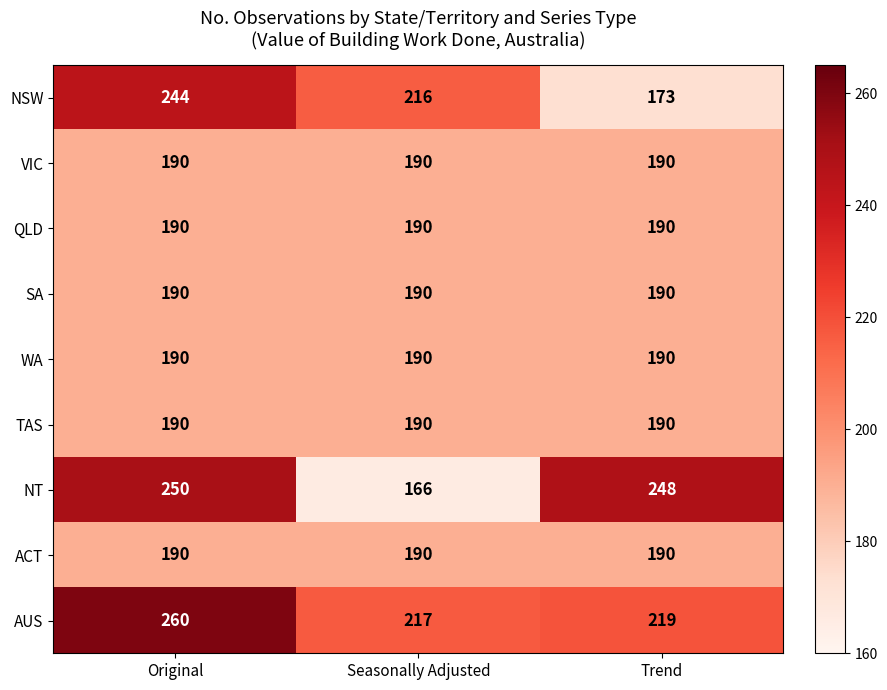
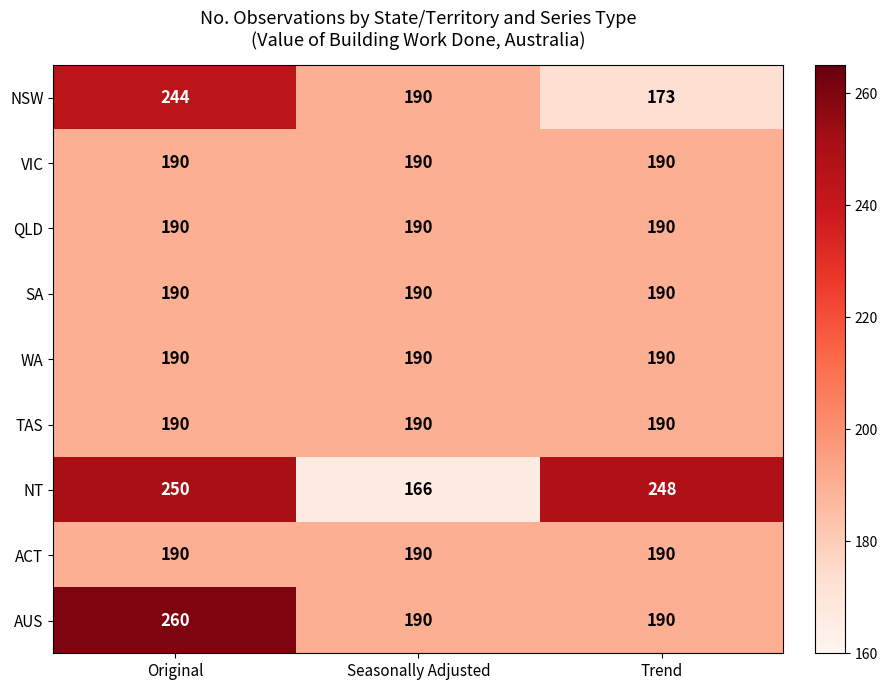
NSW, Seasonally Adjusted: 216 -> 190
AUS, Seasonally Adjusted: 217 -> 190
AUS, Trend: 219 -> 190
